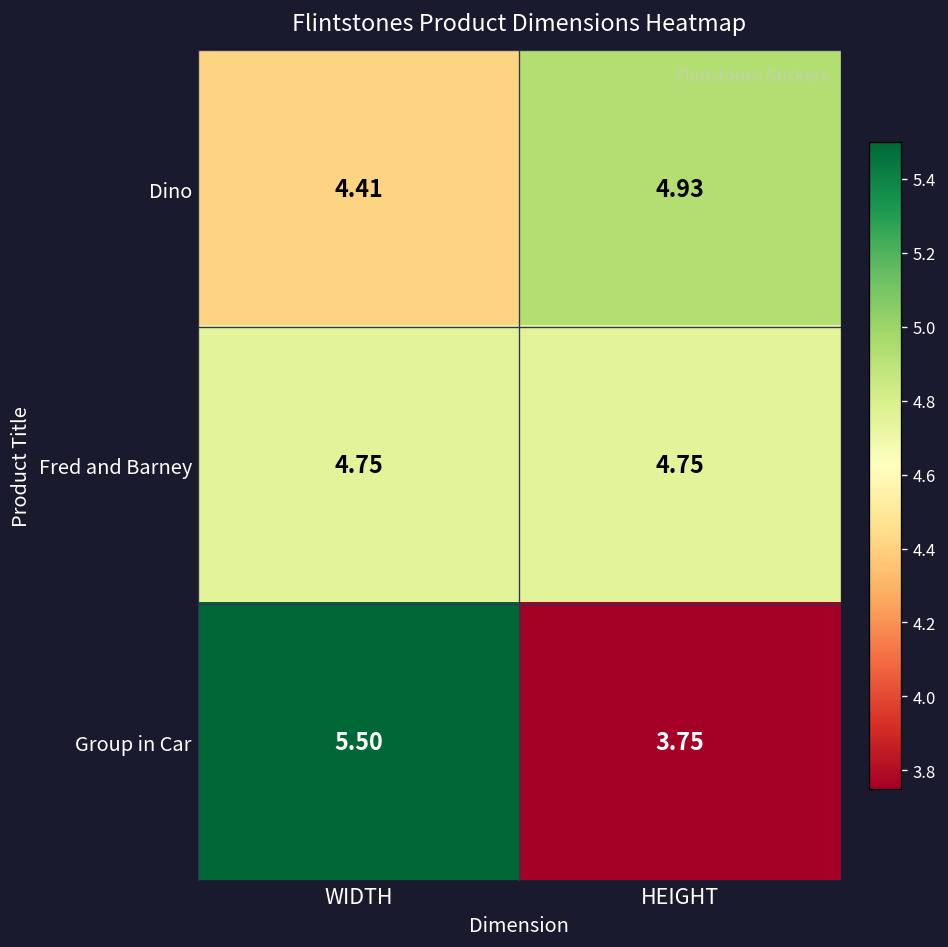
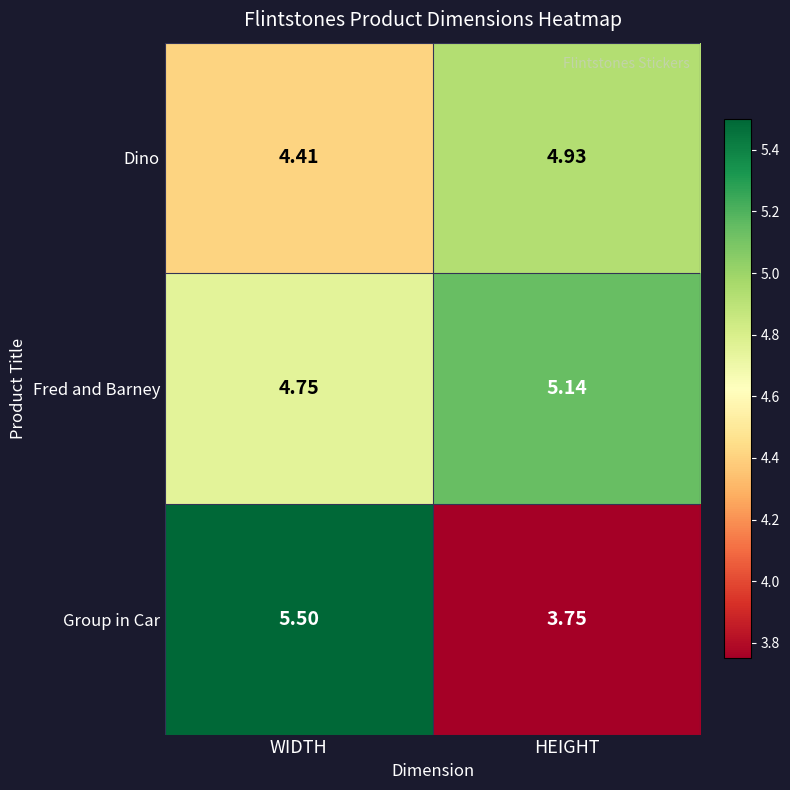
Fred and Barney, HEIGHT: 4.75 -> 5.14
